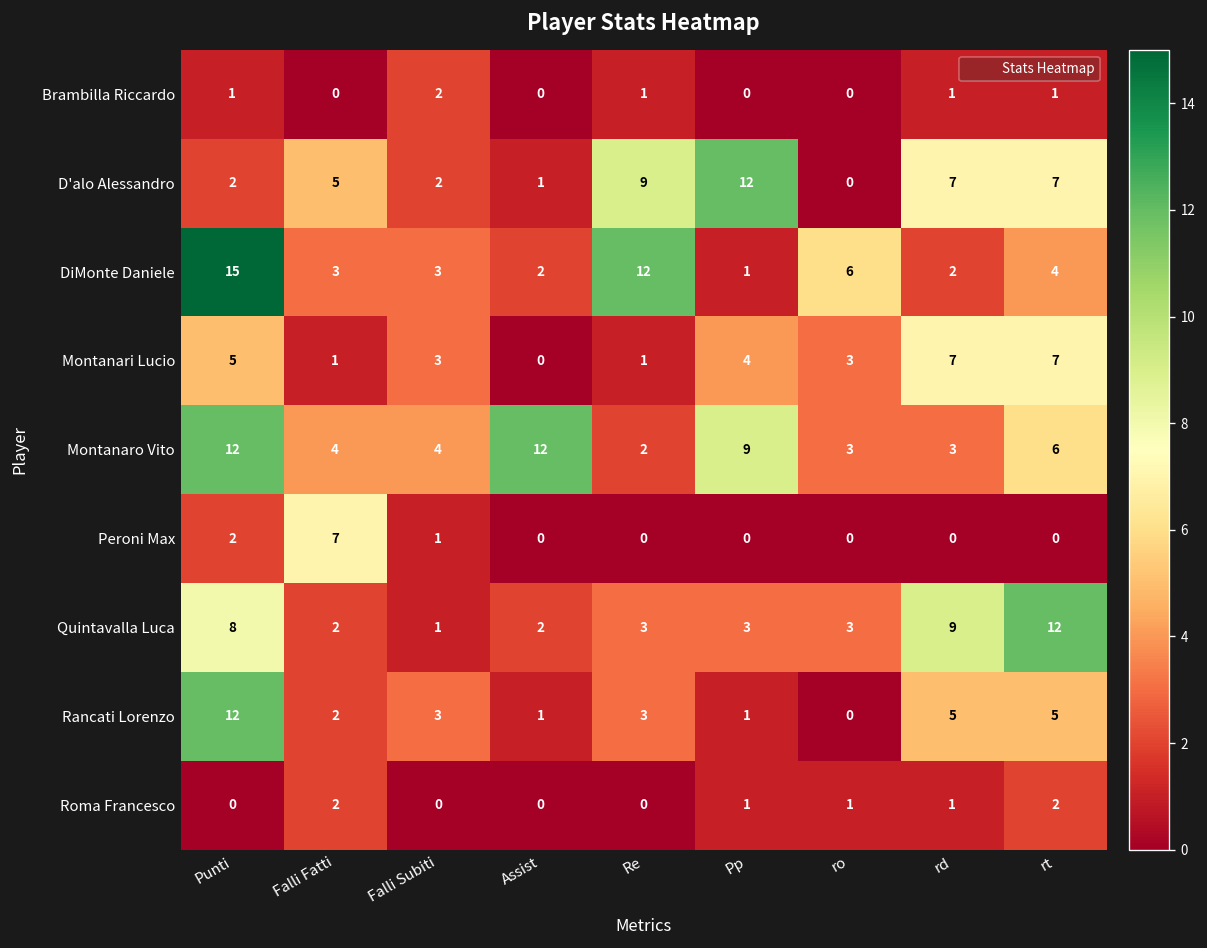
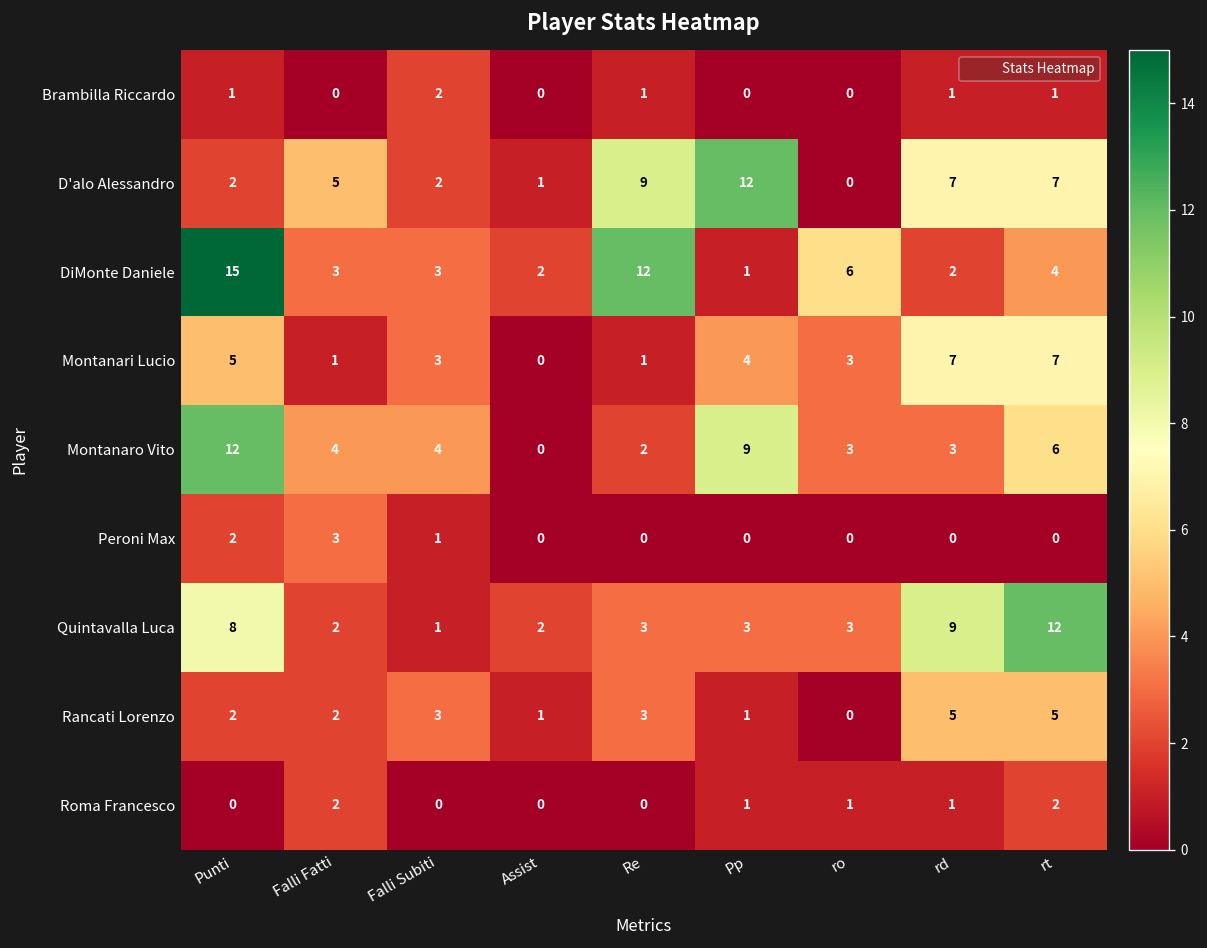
Montanaro Vito, Assist: 12 -> 0
Peroni Max, Falli Fatti: 7 -> 3
Rancati Lorenzo, Punti: 12 -> 2
